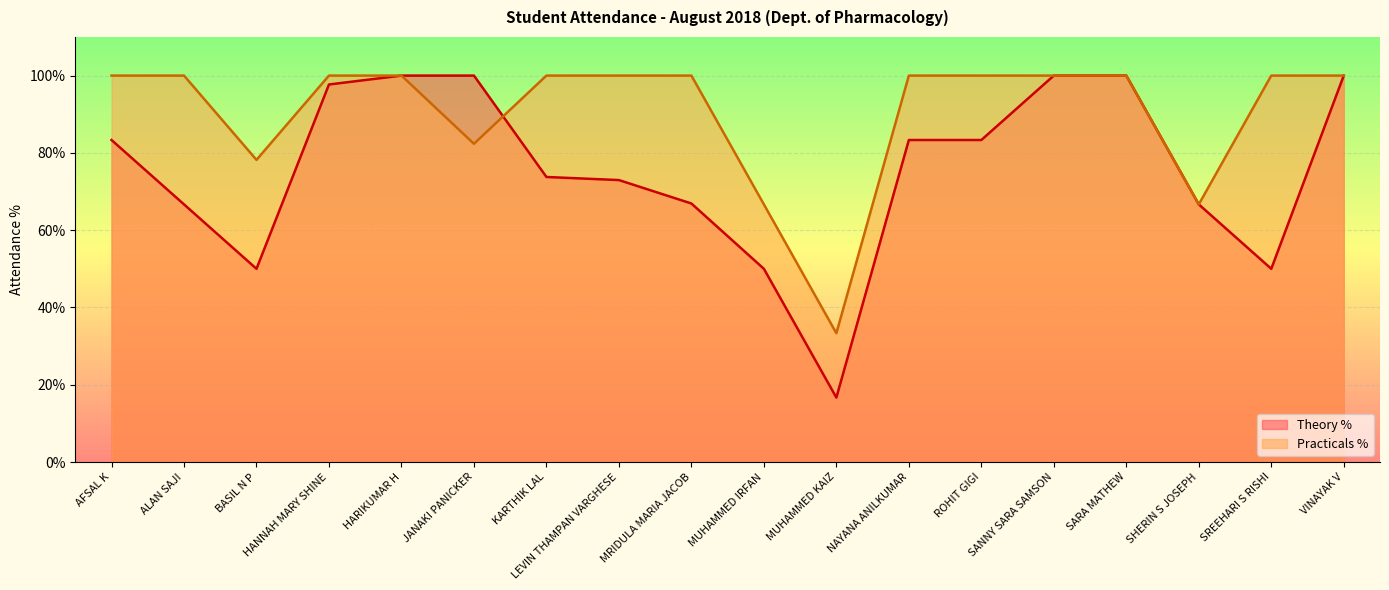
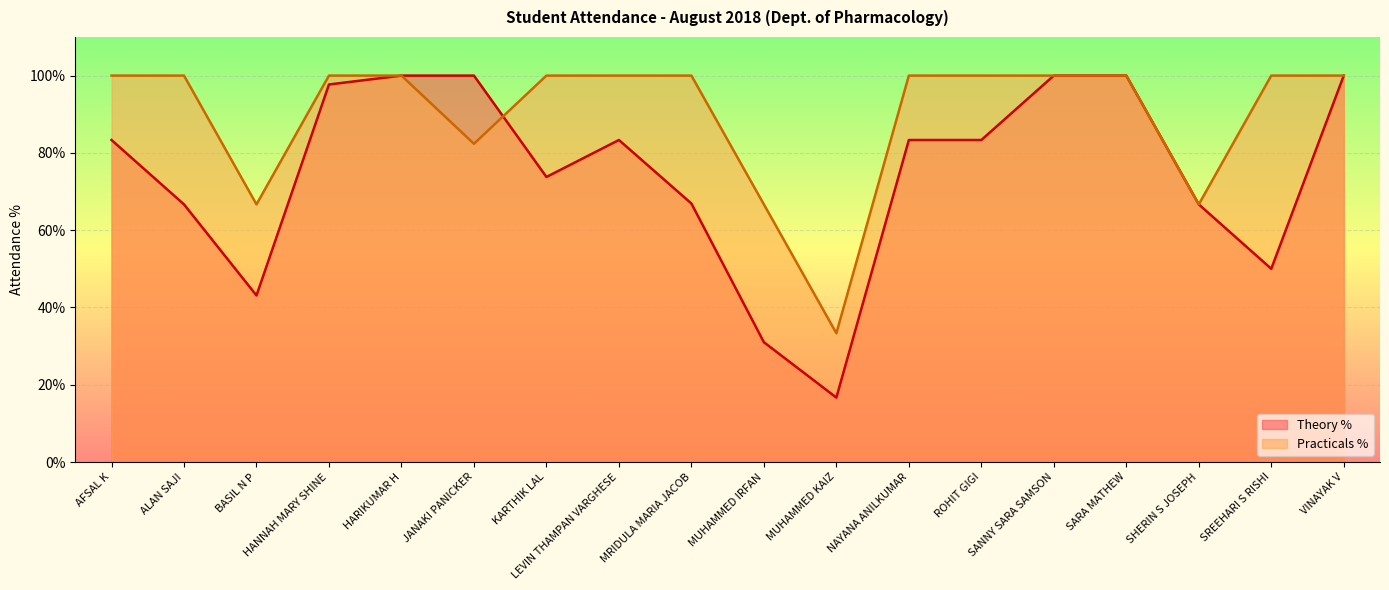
Theory %, BASIL N P: 50% -> 43%
Practicals %, BASIL N P: 78% -> 67%
Theory %, LEVIN THAMPAN VARGHESE: 73% -> 83%
Theory %, MUHAMMED IRFAN: 50% -> 31%
